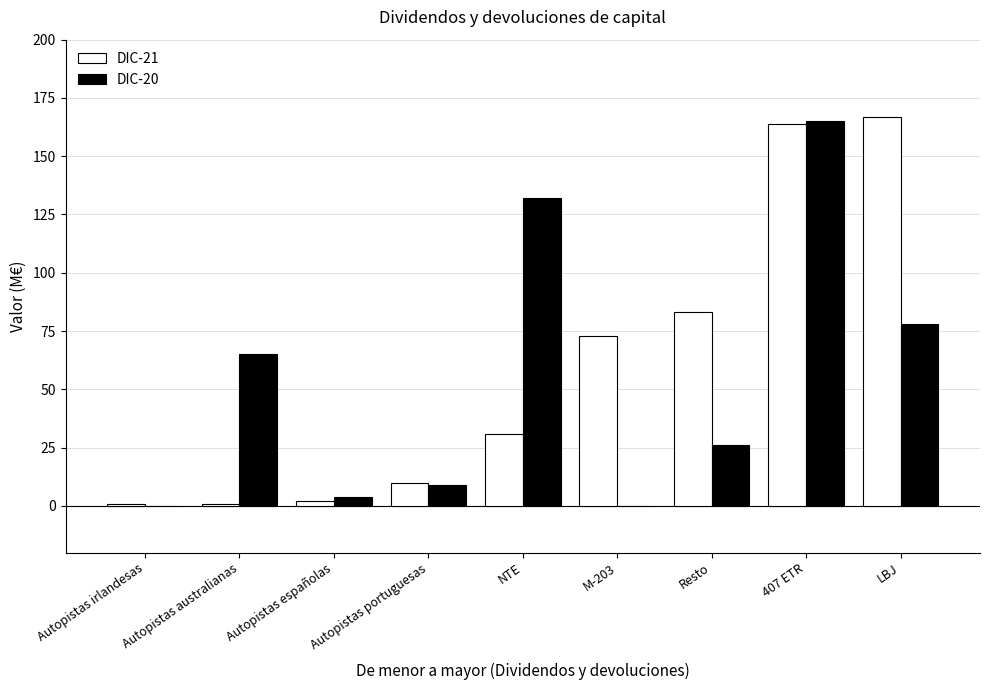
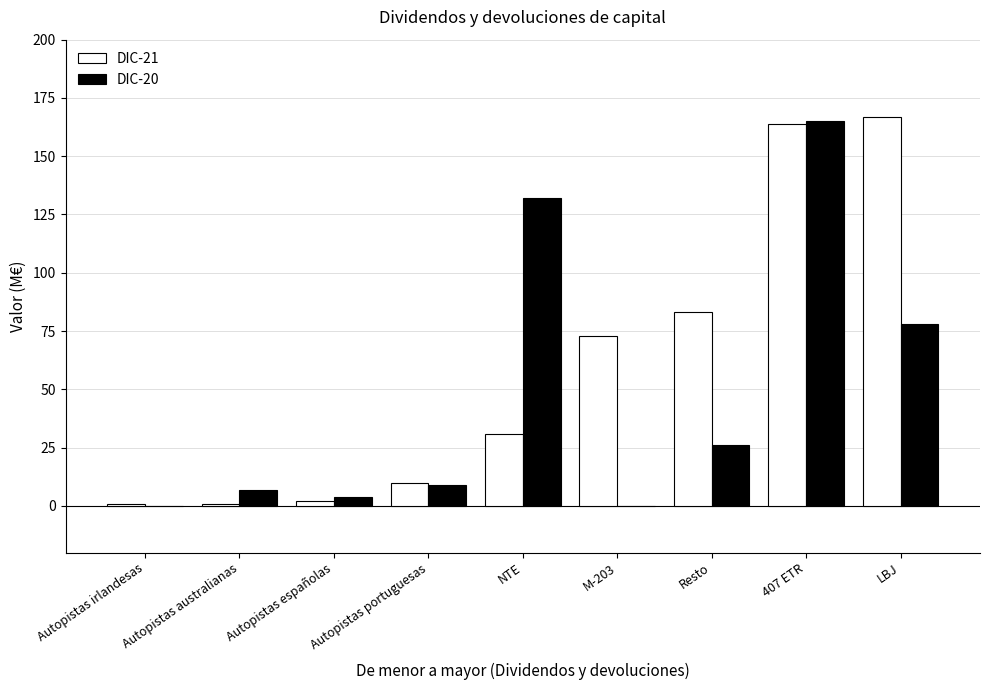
DIC-20, Autopistas australianas: 65 -> 7
